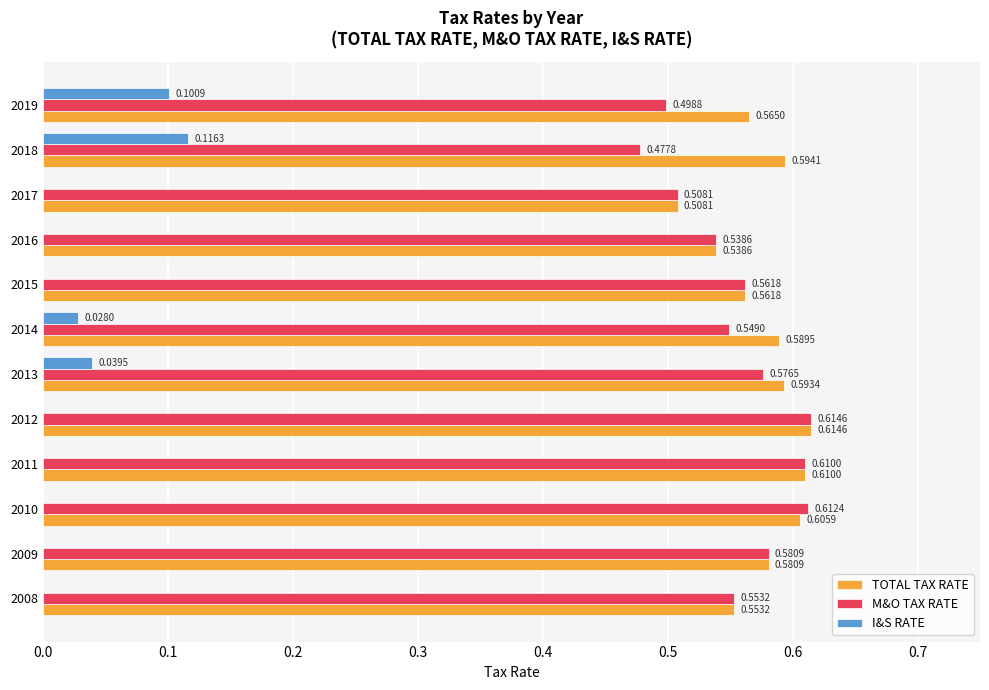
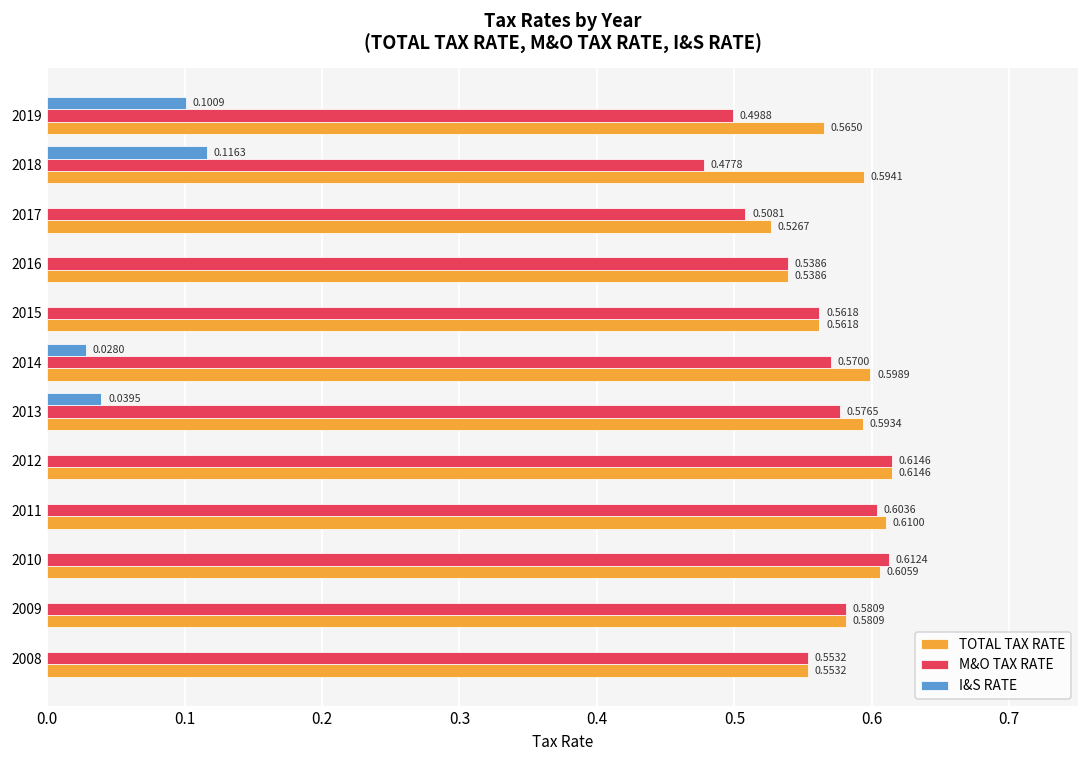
TOTAL TAX RATE, 2017: 0.5081 -> 0.5267
M&O TAX RATE, 2014: 0.5490 -> 0.5700
TOTAL TAX RATE, 2014: 0.5895 -> 0.5989
M&O TAX RATE, 2011: 0.6100 -> 0.6036
